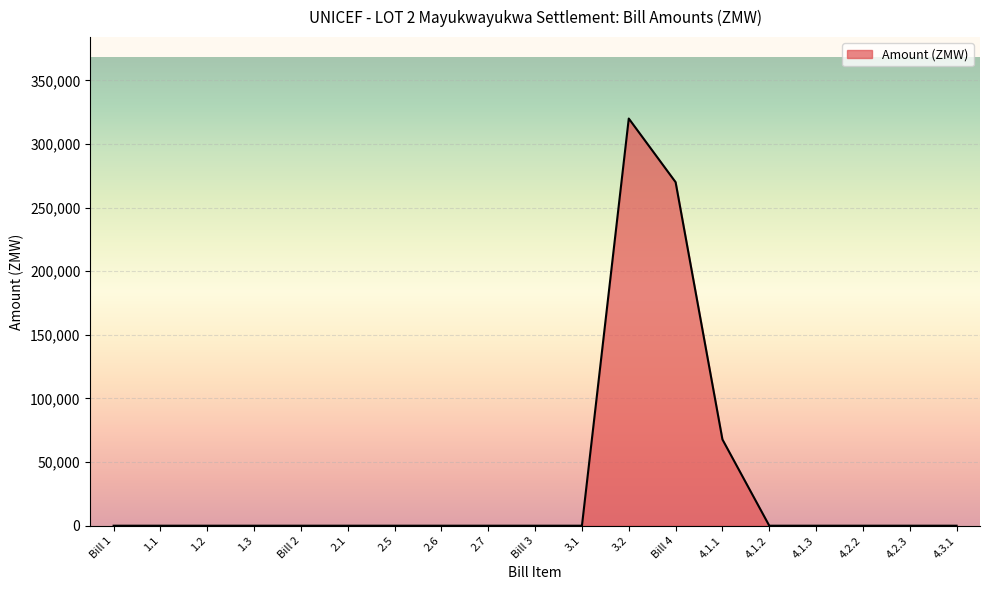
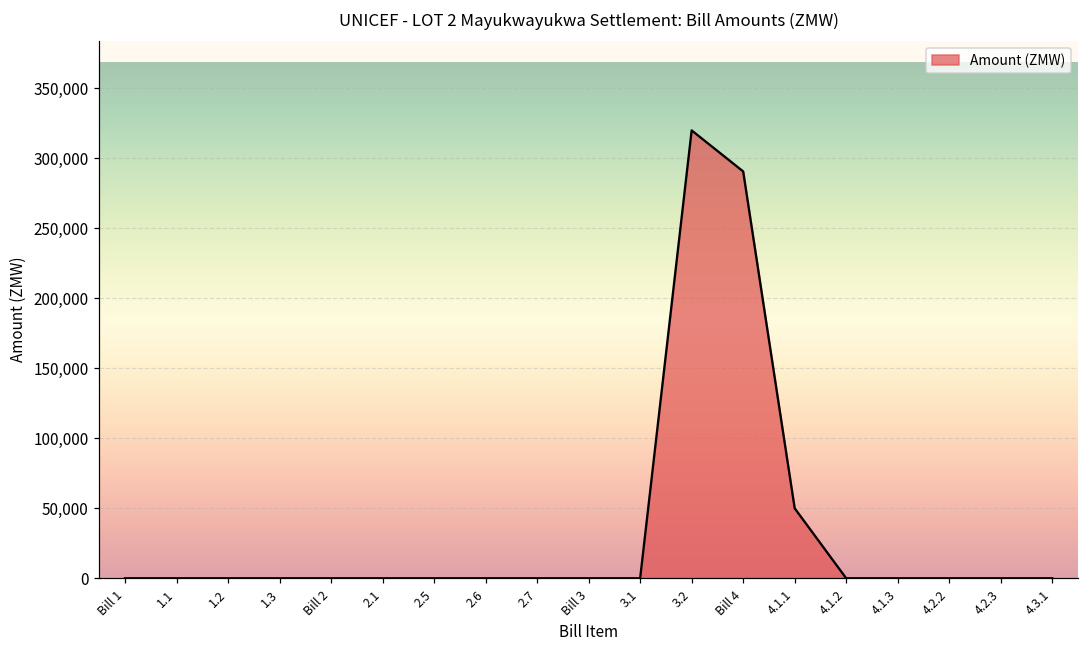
Bill 4: 270,000 -> 291,000
4.1.1: 68,000 -> 50,000
